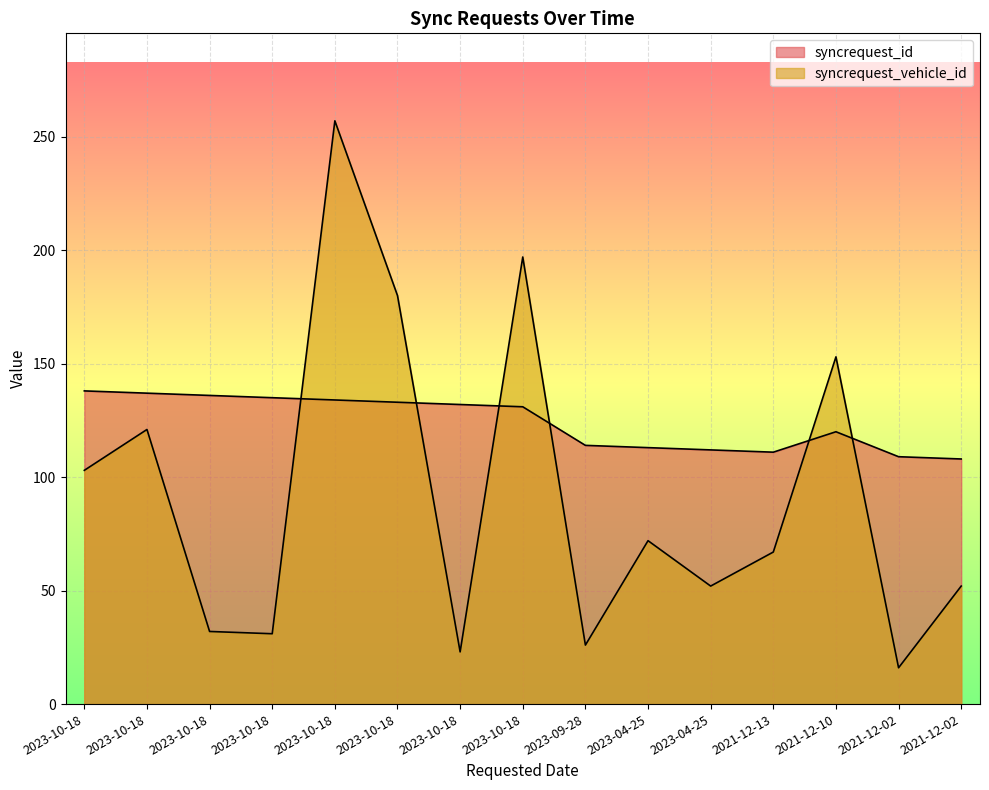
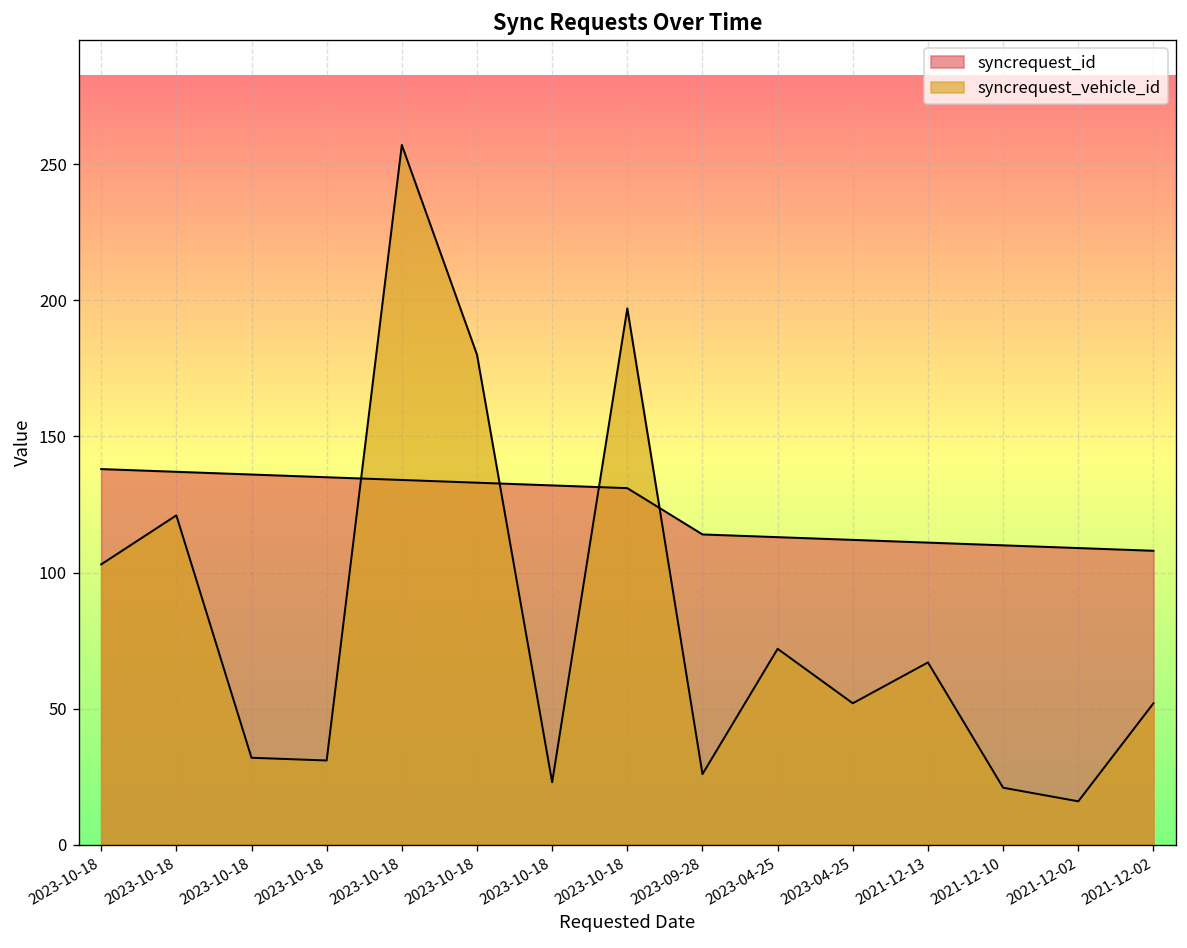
syncrequest_id, 2021-12-10: 120 -> 110
syncrequest_vehicle_id, 2021-12-10: 153 -> 21
